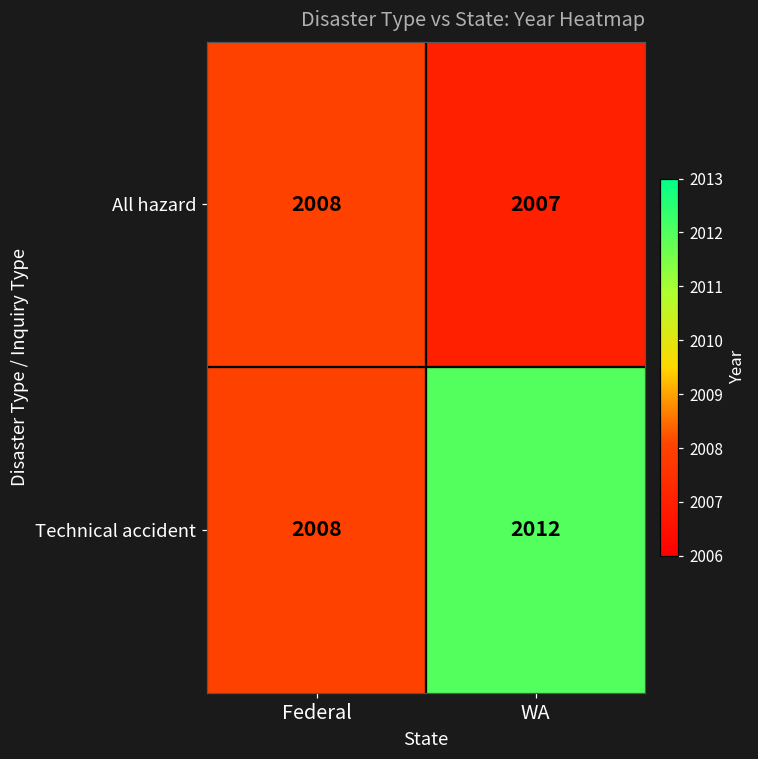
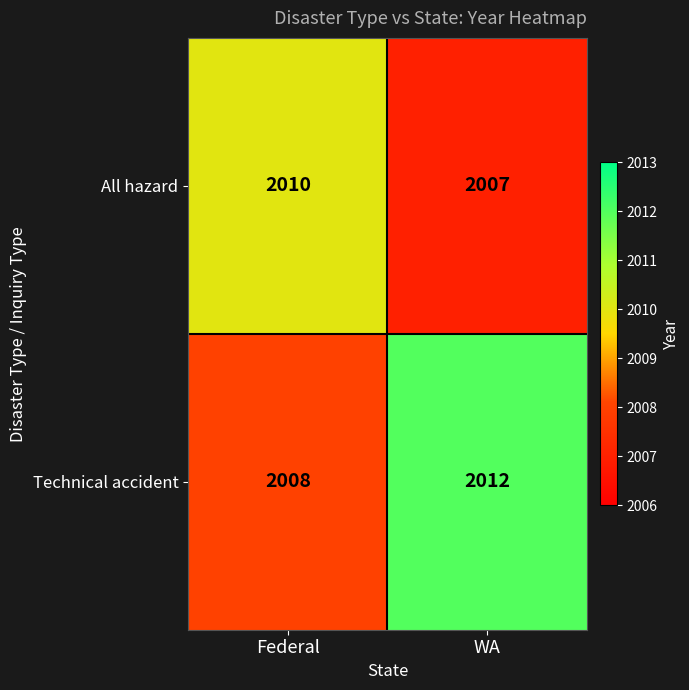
All hazard, Federal: 2008 -> 2010
